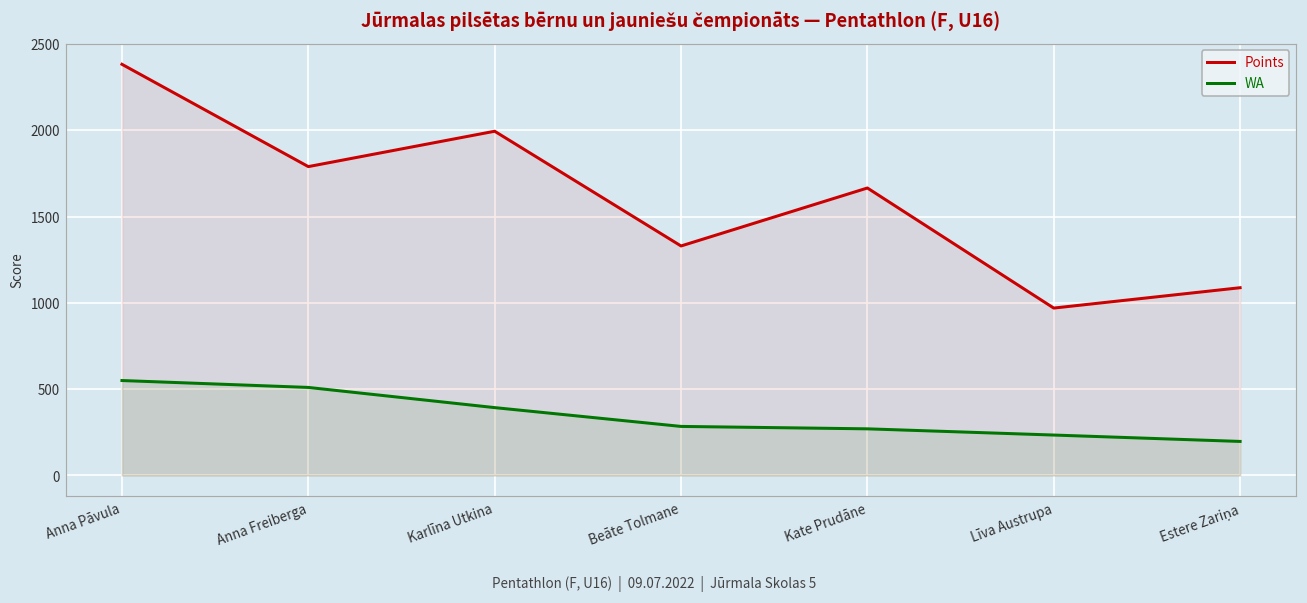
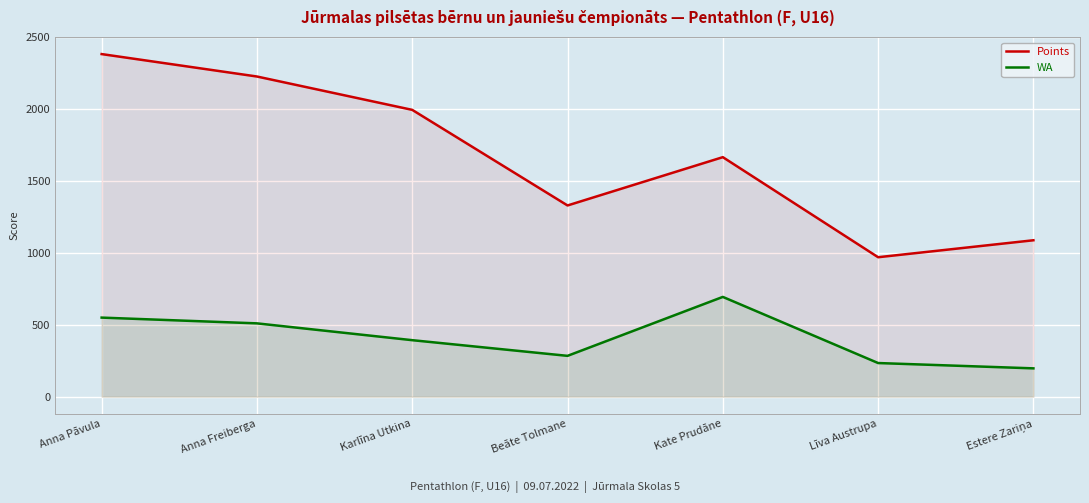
Points, Anna Freiberga: 1790 -> 2230
WA, Kate Prudāne: 270 -> 690
